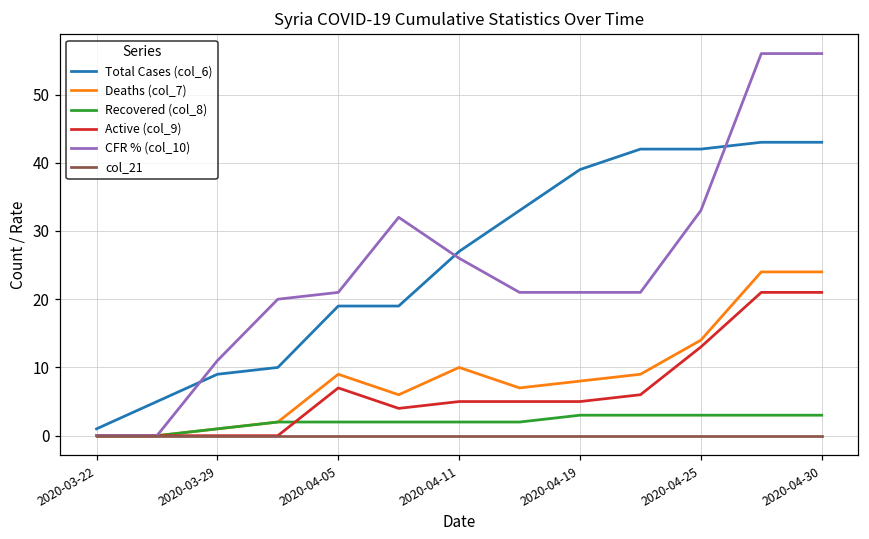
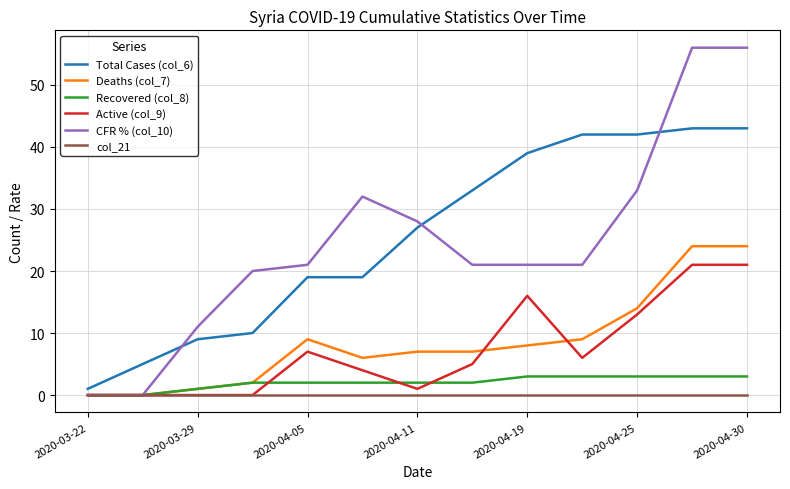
Deaths (col_7), 2020-04-11: 10 -> 7
Active (col_9), 2020-04-11: 5 -> 1
CFR % (col_10), 2020-04-11: 26 -> 28
Active (col_9), 2020-04-19: 5 -> 16
